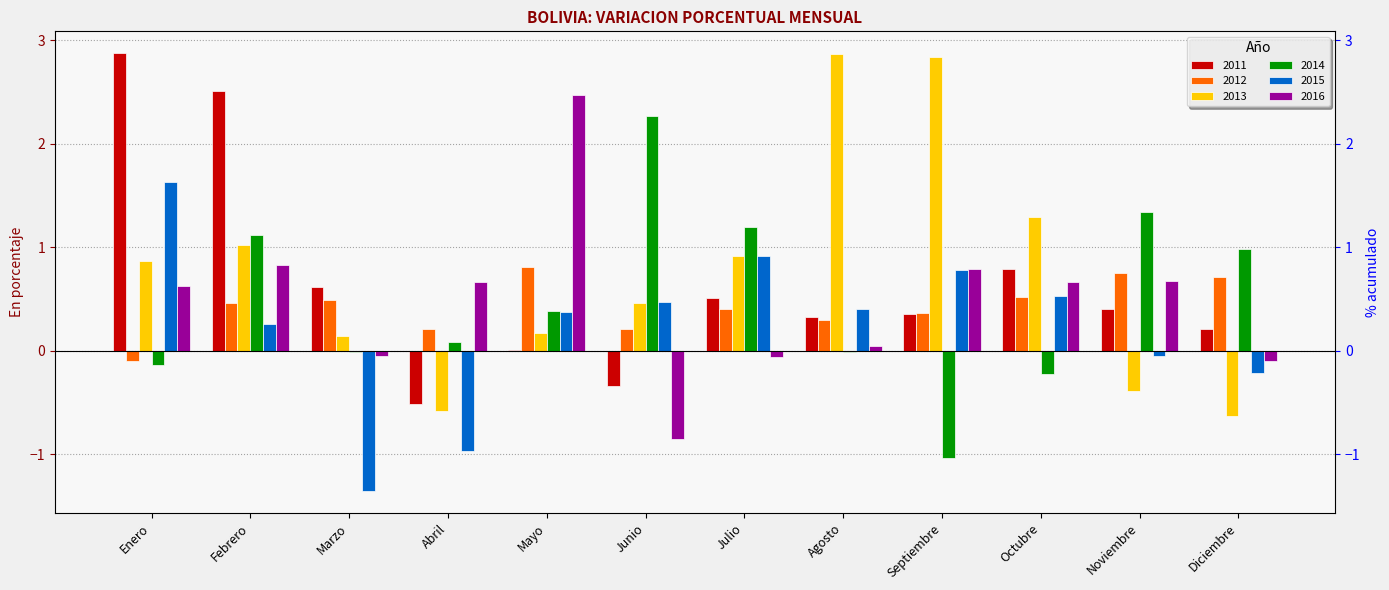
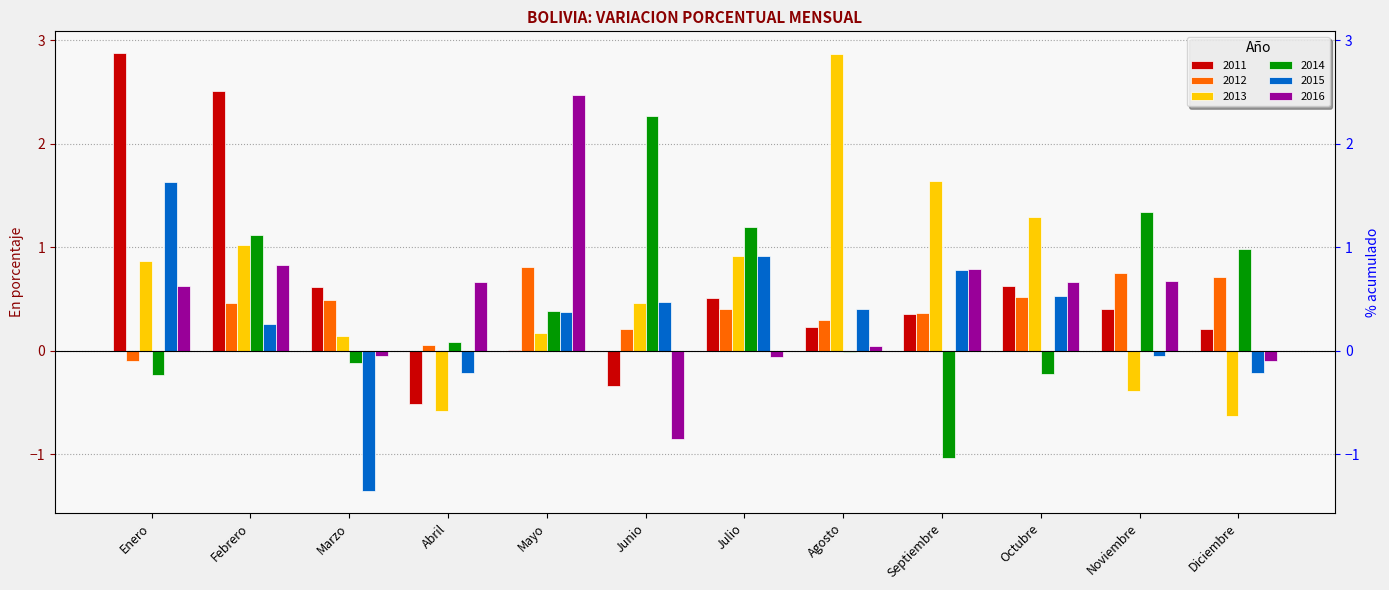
2014, Enero: -0.14 -> -0.24
2014, Marzo: -0.01 -> -0.12
2012, Abril: 0.21 -> 0.05
2015, Abril: -0.97 -> -0.21
2011, Agosto: 0.32 -> 0.23
2013, Septiembre: 2.84 -> 1.64
2011, Octubre: 0.78 -> 0.62
